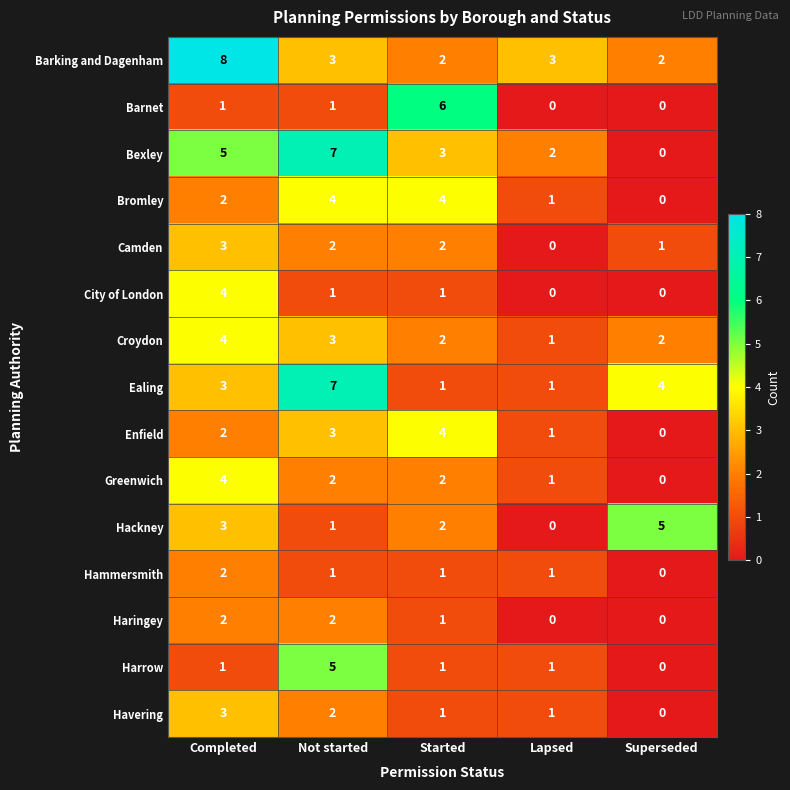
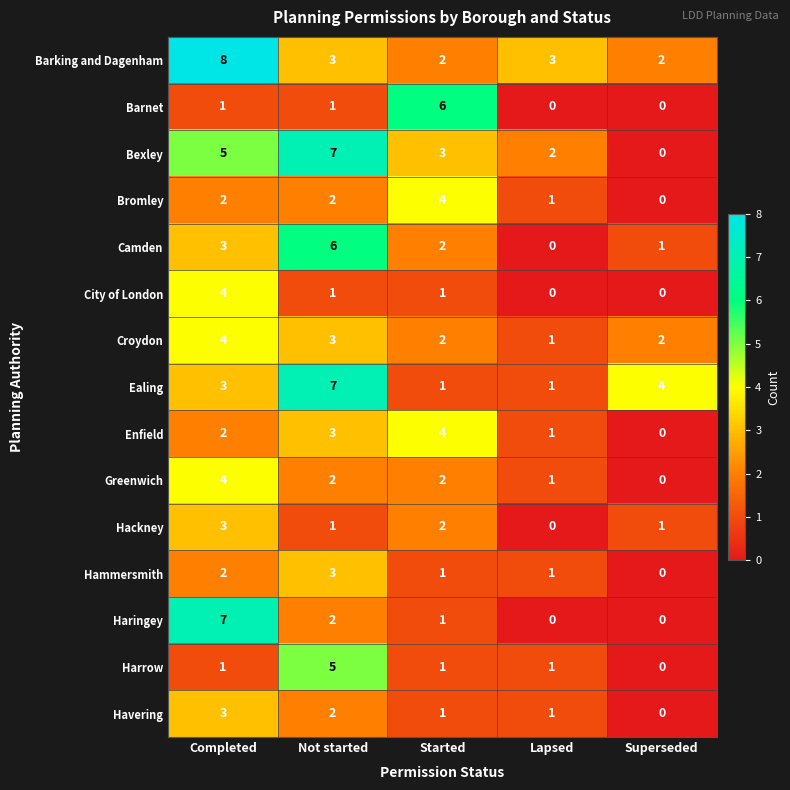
Bromley, Not started: 4 -> 2
Camden, Not started: 2 -> 6
Hackney, Superseded: 5 -> 1
Hammersmith, Not started: 1 -> 3
Haringey, Completed: 2 -> 7
